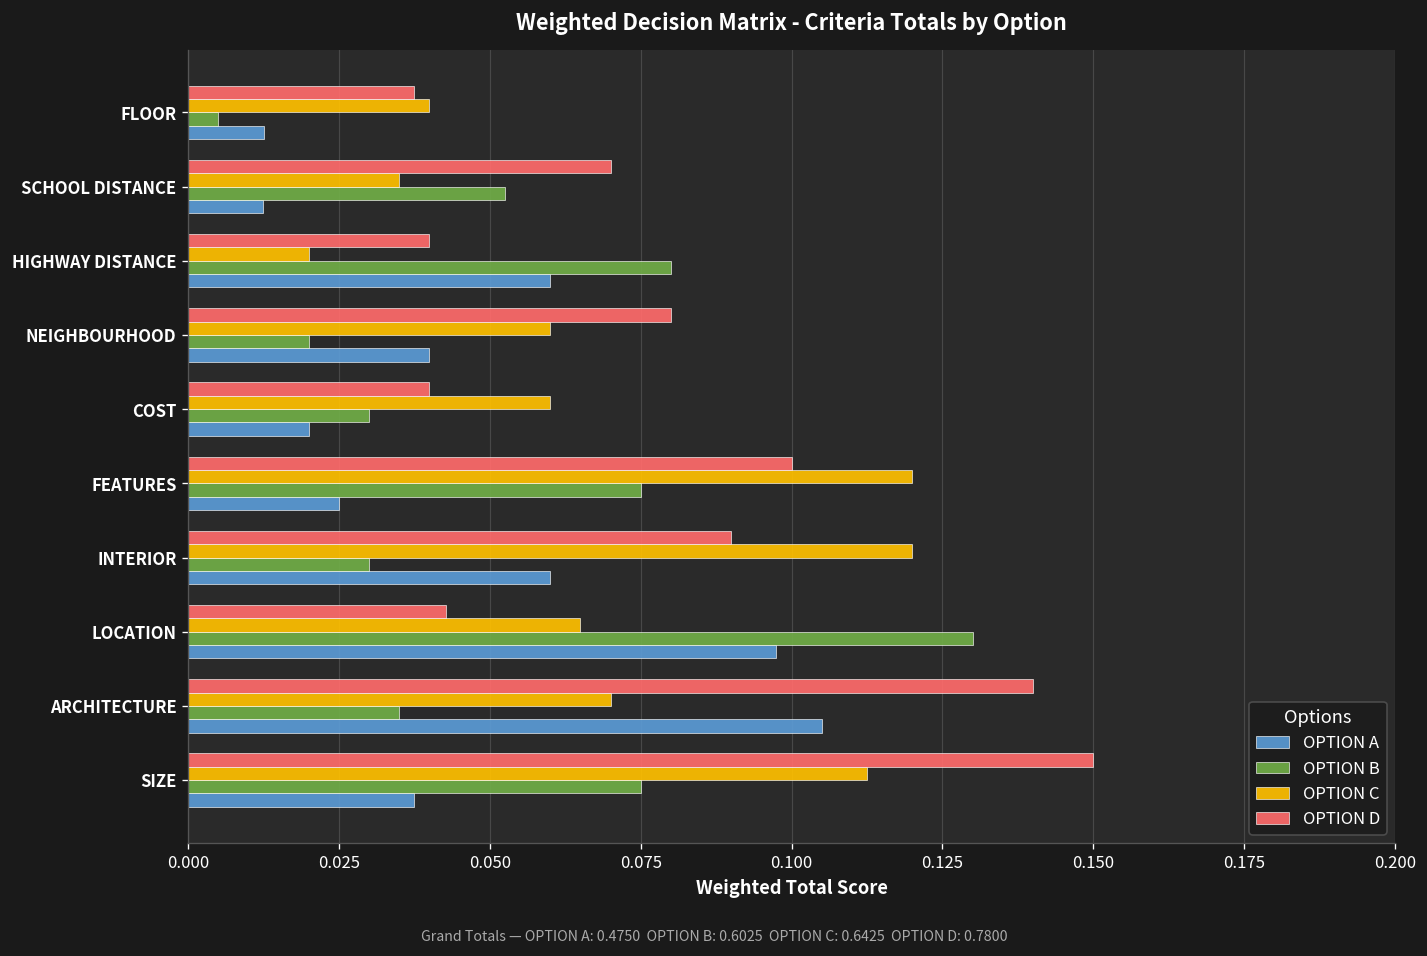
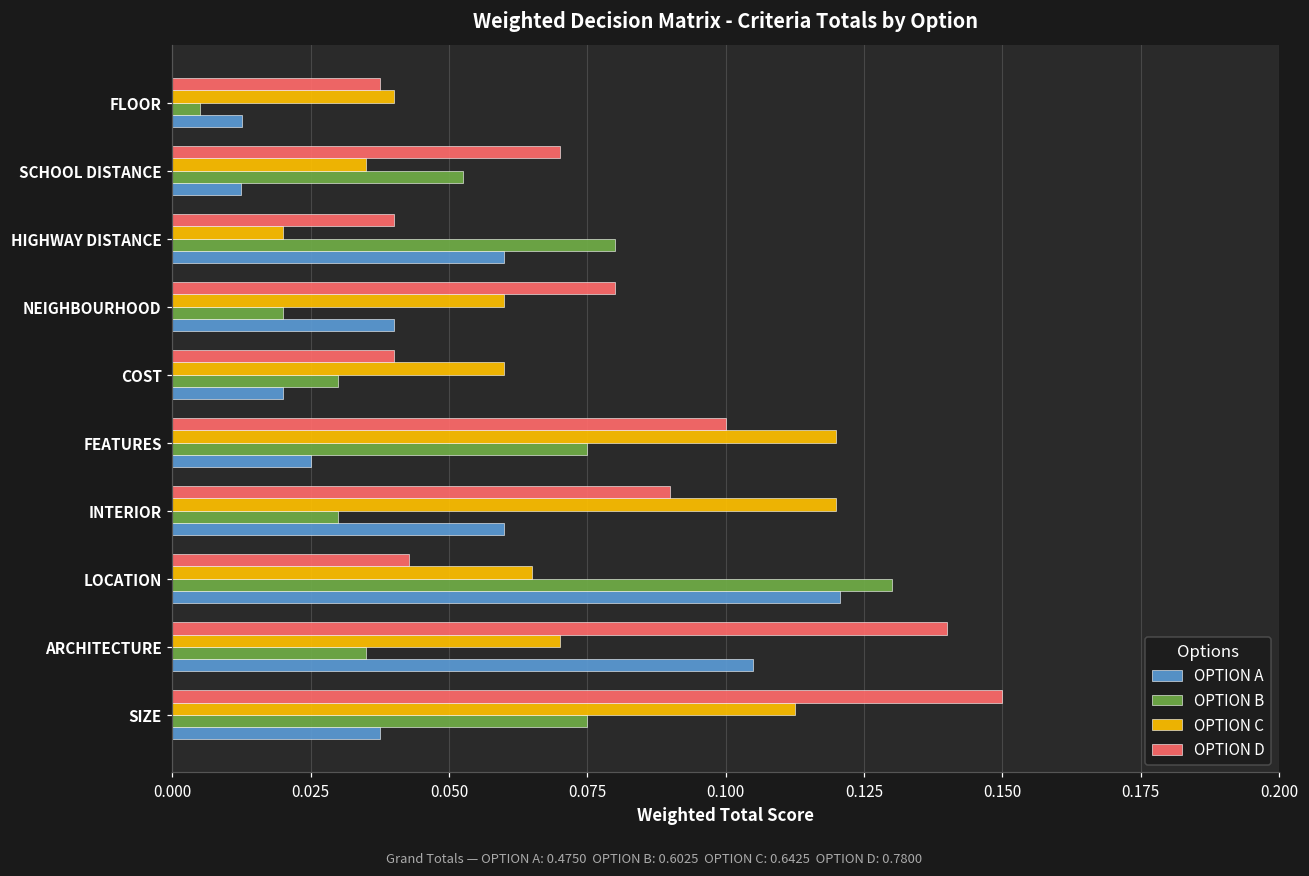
OPTION A, LOCATION: 0.098 -> 0.121
